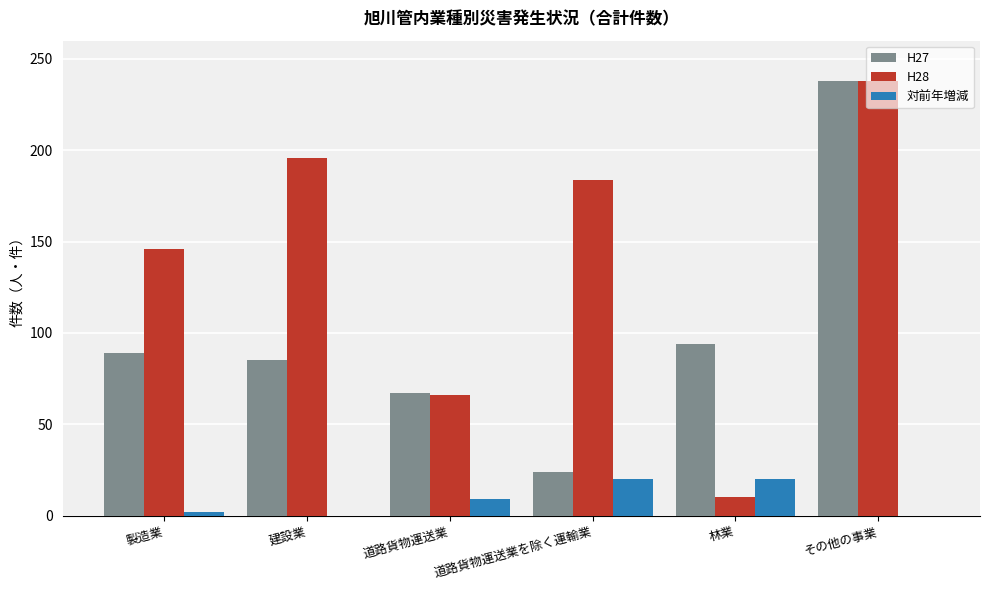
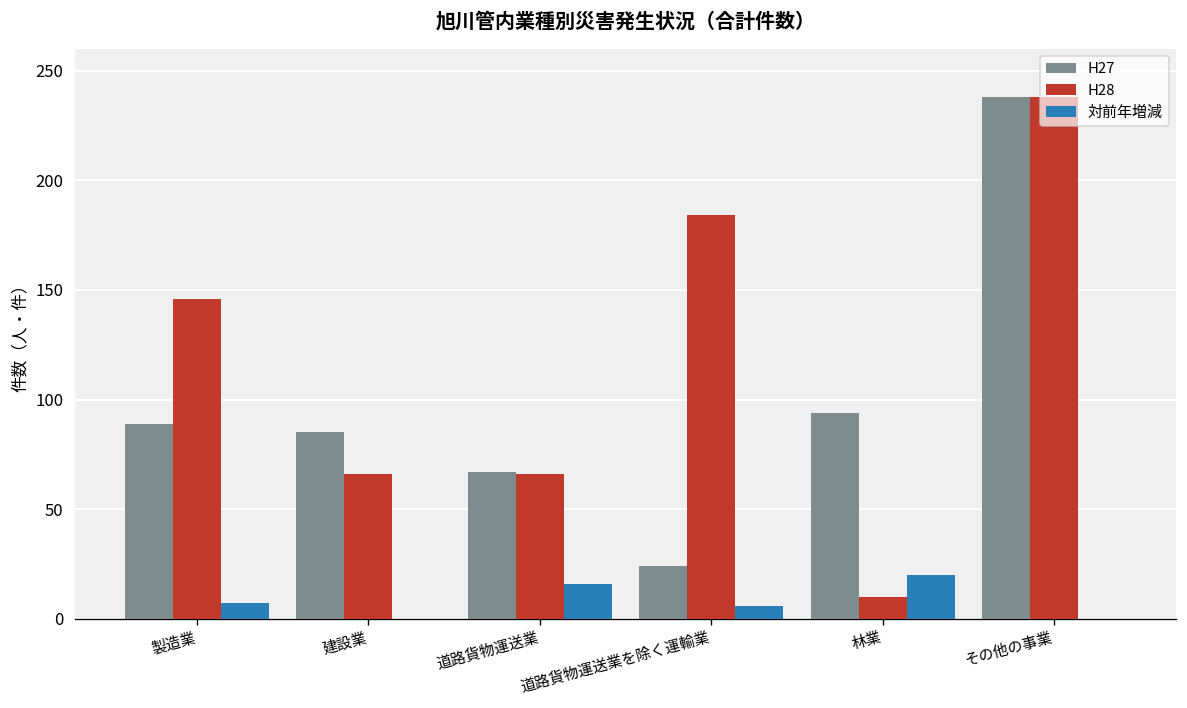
対前年増減, 製造業: 2 -> 7
H28, 建設業: 196 -> 66
対前年増減, 道路貨物運送業: 9 -> 16
対前年増減, 道路貨物運送業を除く運輸業: 20 -> 6
